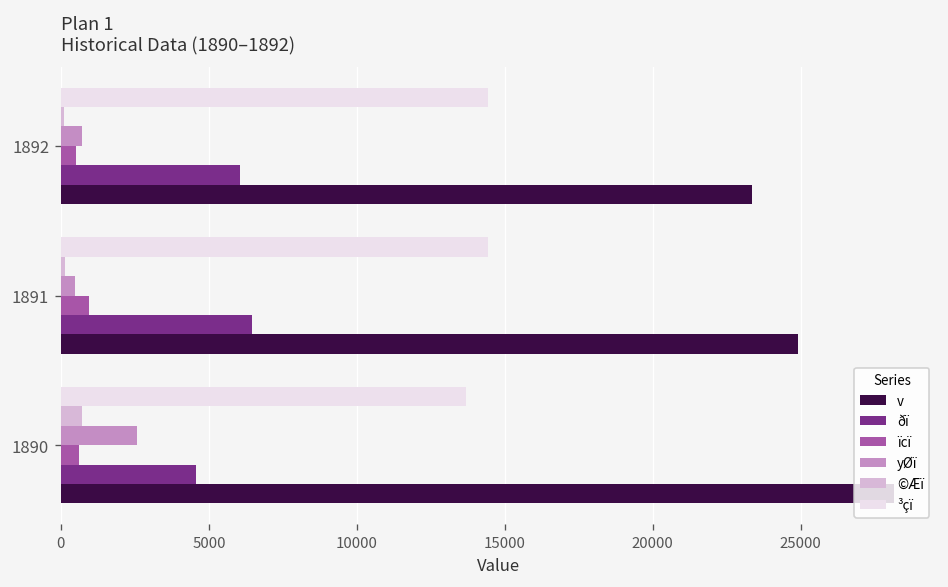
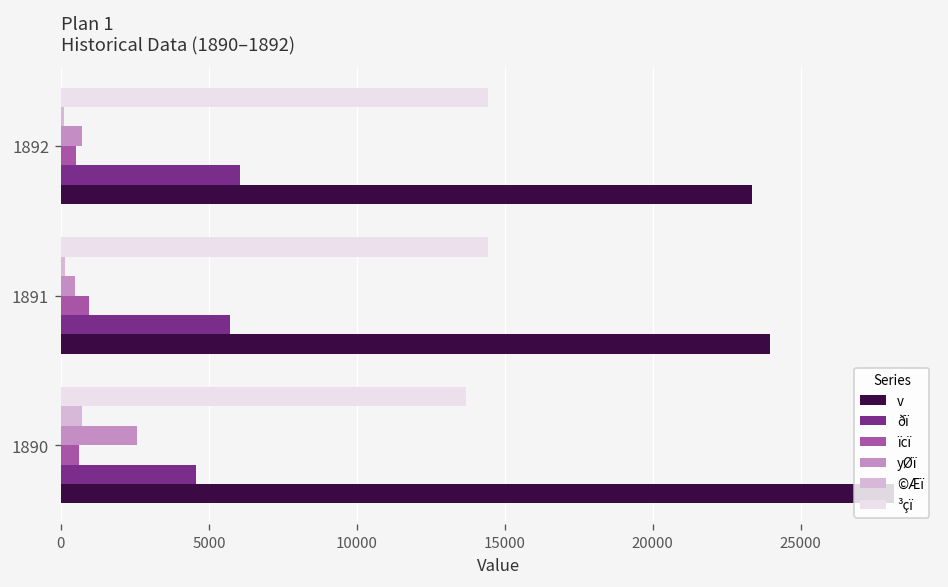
ðï, 1891: 6400 -> 5700
v, 1891: 24900 -> 24000
